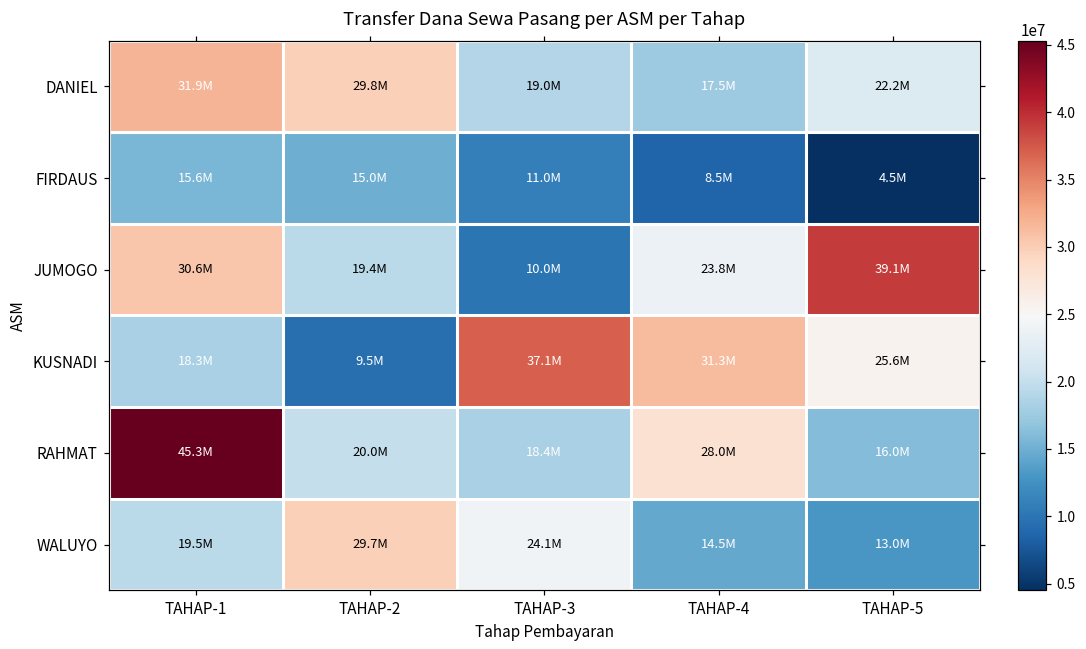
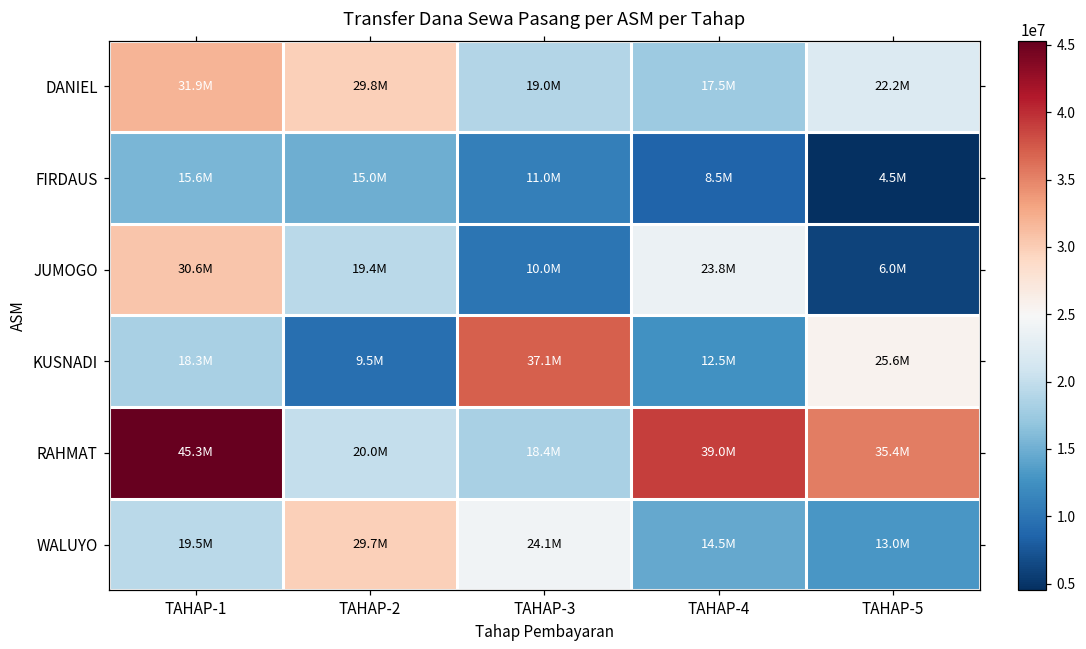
JUMOGO, TAHAP-5: 39.1M -> 6.0M
KUSNADI, TAHAP-4: 31.3M -> 12.5M
RAHMAT, TAHAP-4: 28.0M -> 39.0M
RAHMAT, TAHAP-5: 16.0M -> 35.4M
